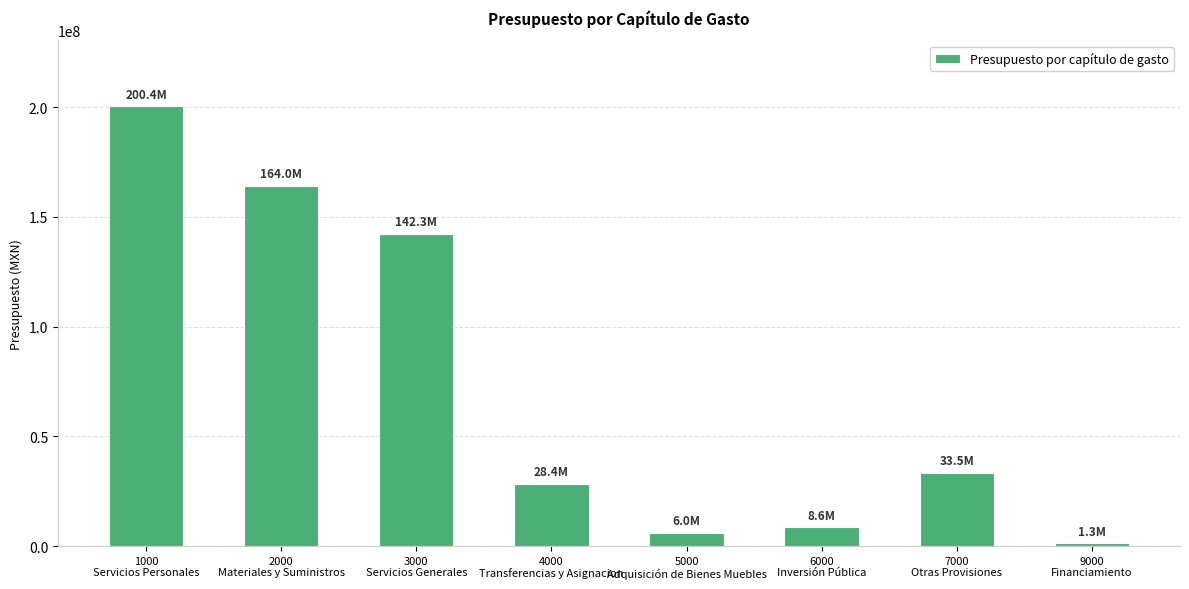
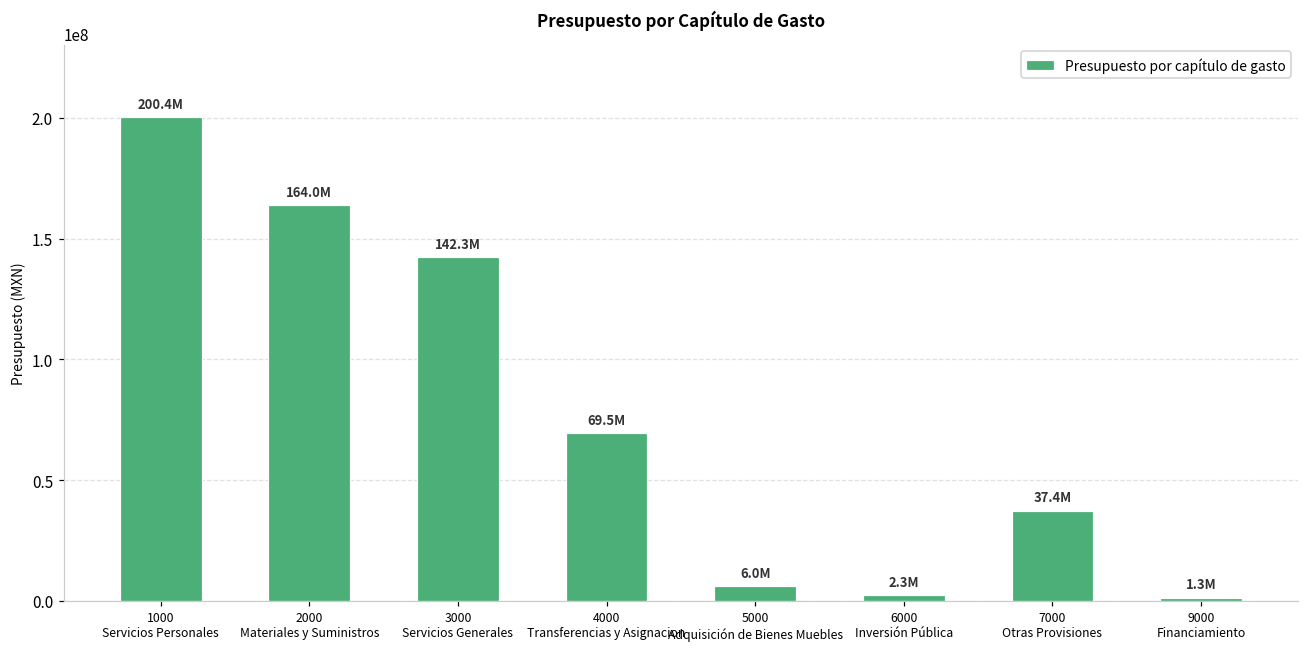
4000 Transferencias y Asignacion: 28.4M -> 69.5M
6000 Inversión Pública: 8.6M -> 2.3M
7000 Otras Provisiones: 33.5M -> 37.4M
